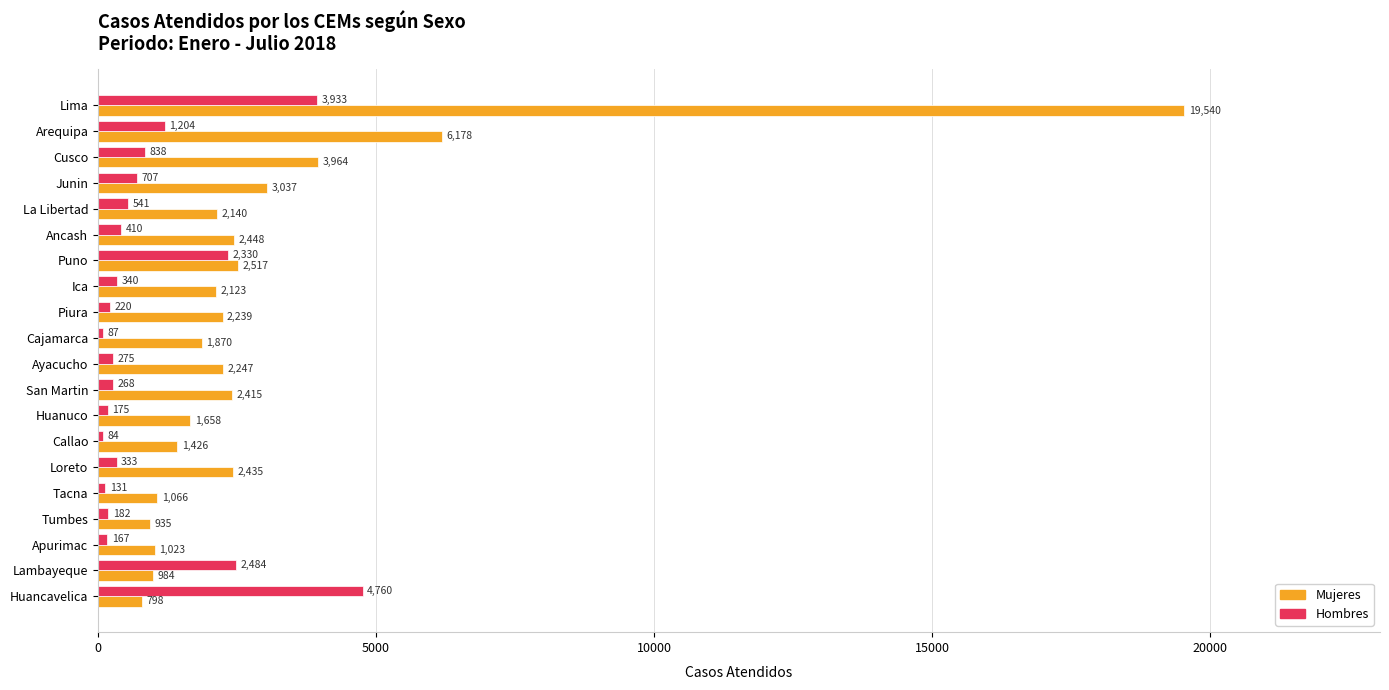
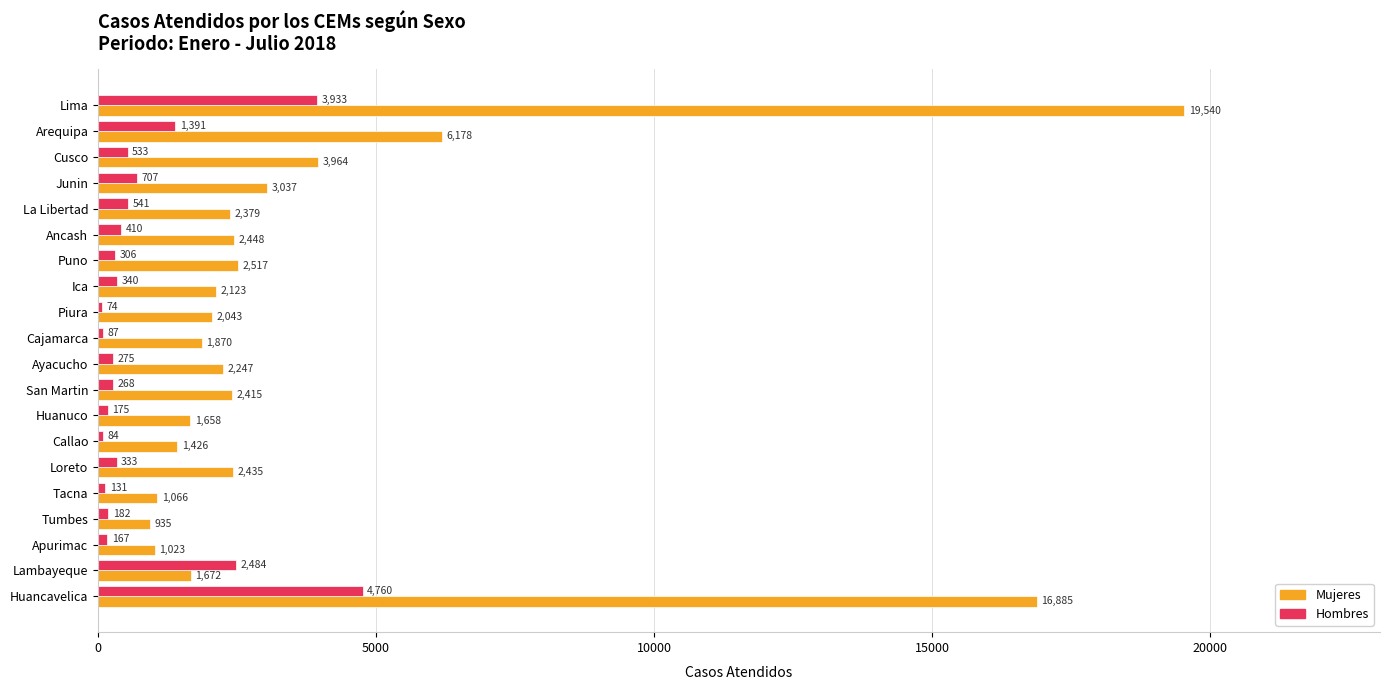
Hombres, Arequipa: 1,204 -> 1,391
Hombres, Cusco: 838 -> 533
Mujeres, La Libertad: 2,140 -> 2,379
Hombres, Puno: 2,330 -> 306
Hombres, Piura: 220 -> 74
Mujeres, Piura: 2,239 -> 2,043
Mujeres, Lambayeque: 984 -> 1,672
Mujeres, Huancavelica: 798 -> 16,885
